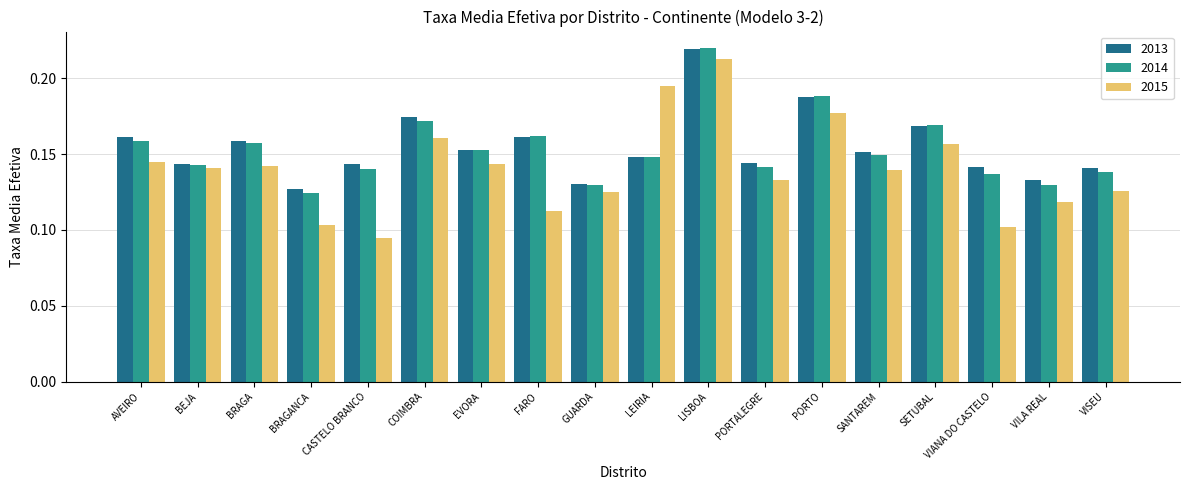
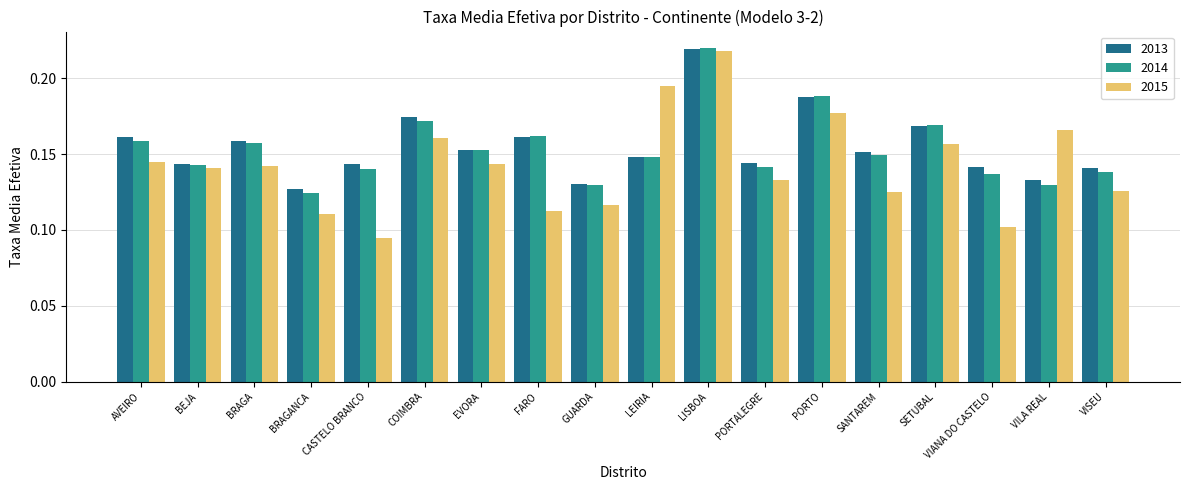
2015, BRAGANCA: 0.103 -> 0.110
2015, GUARDA: 0.125 -> 0.117
2015, LISBOA: 0.213 -> 0.218
2015, SANTAREM: 0.139 -> 0.125
2015, VILA REAL: 0.118 -> 0.166
